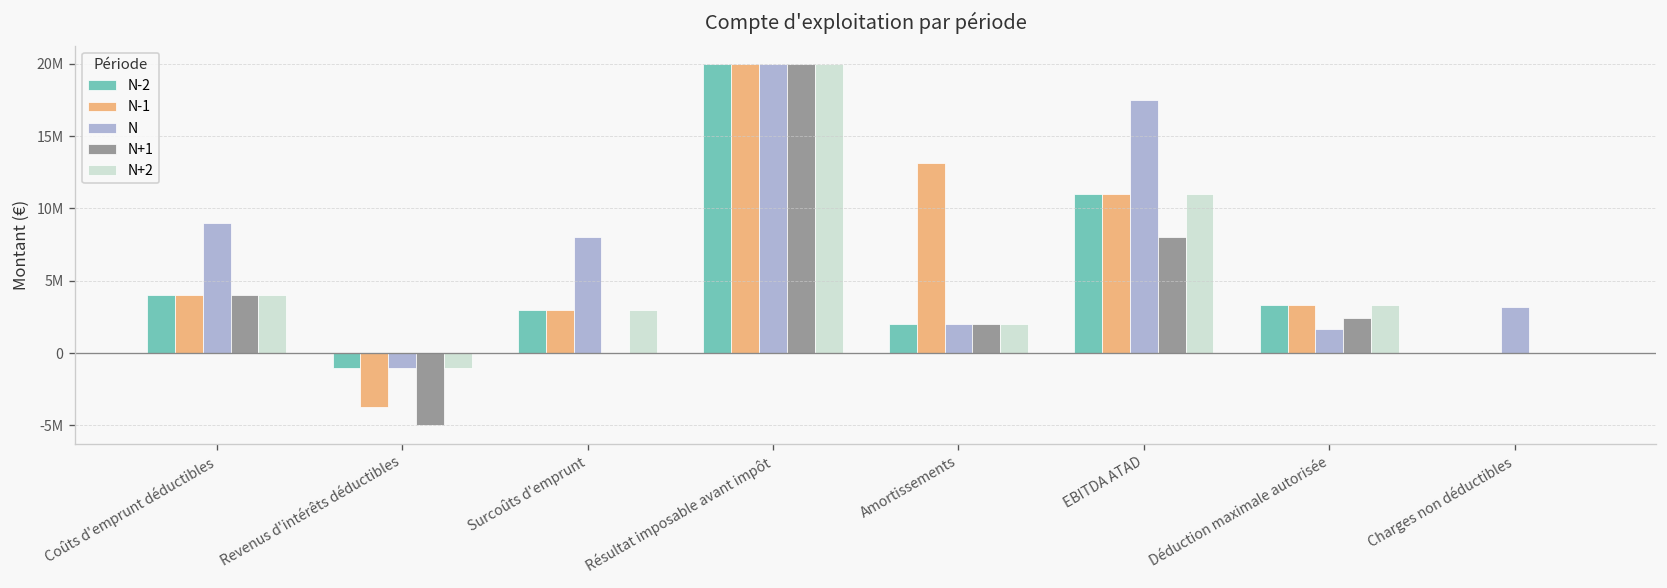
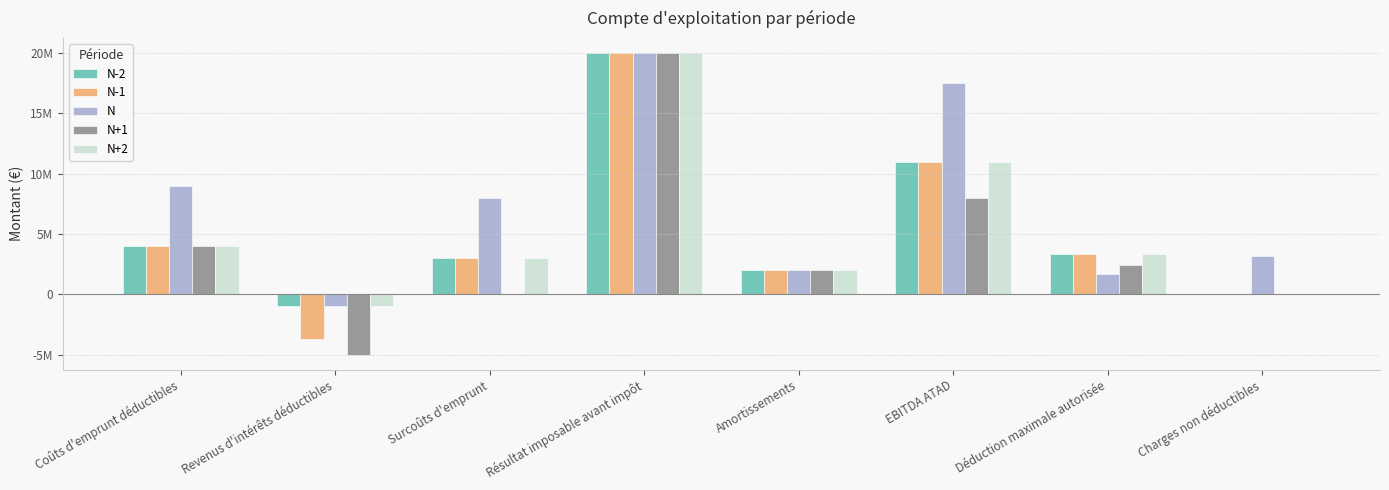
N-1, Amortissements: 13100000 -> 2000000
